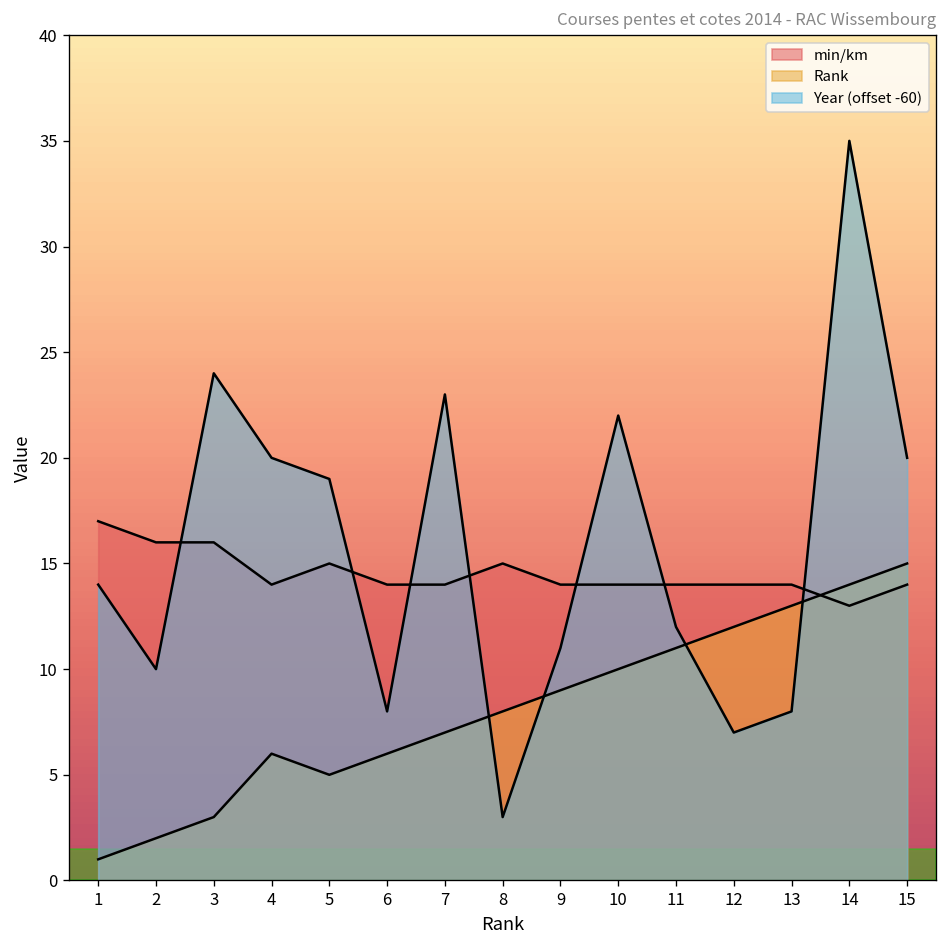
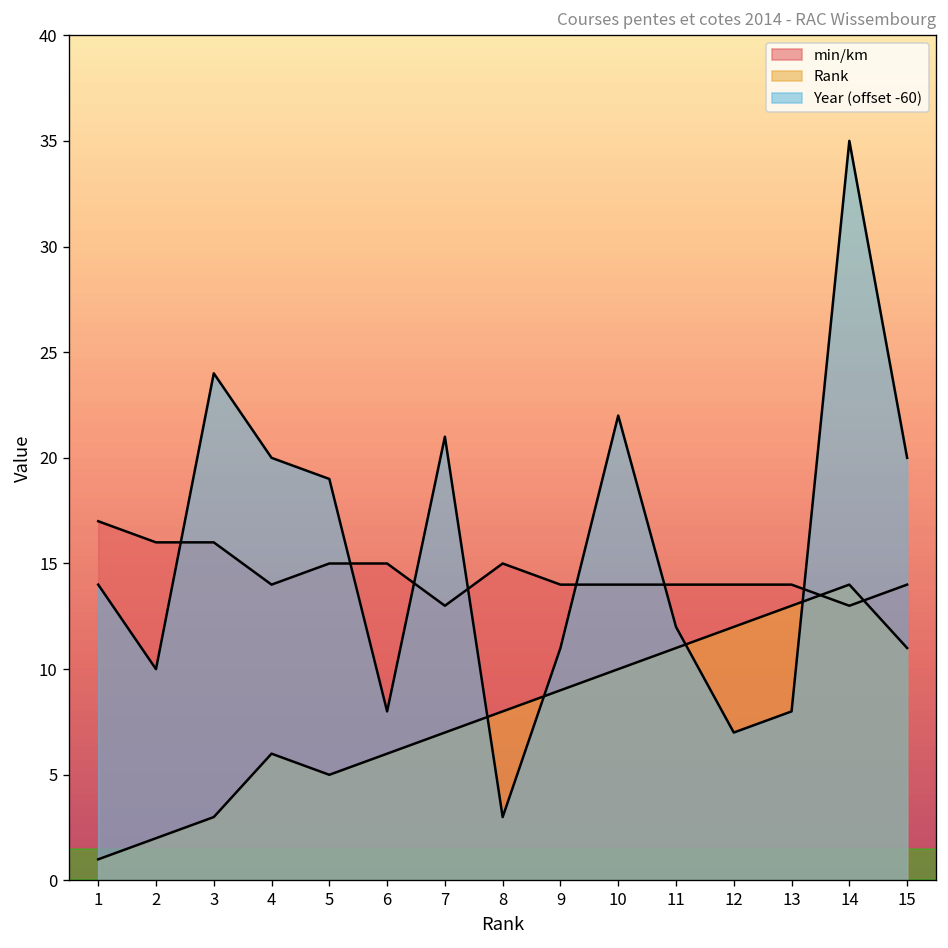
min/km, 6: 14 -> 15
min/km, 7: 14 -> 13
Year (offset -60), 7: 23.0 -> 21.0
Rank, 15: 15 -> 11
